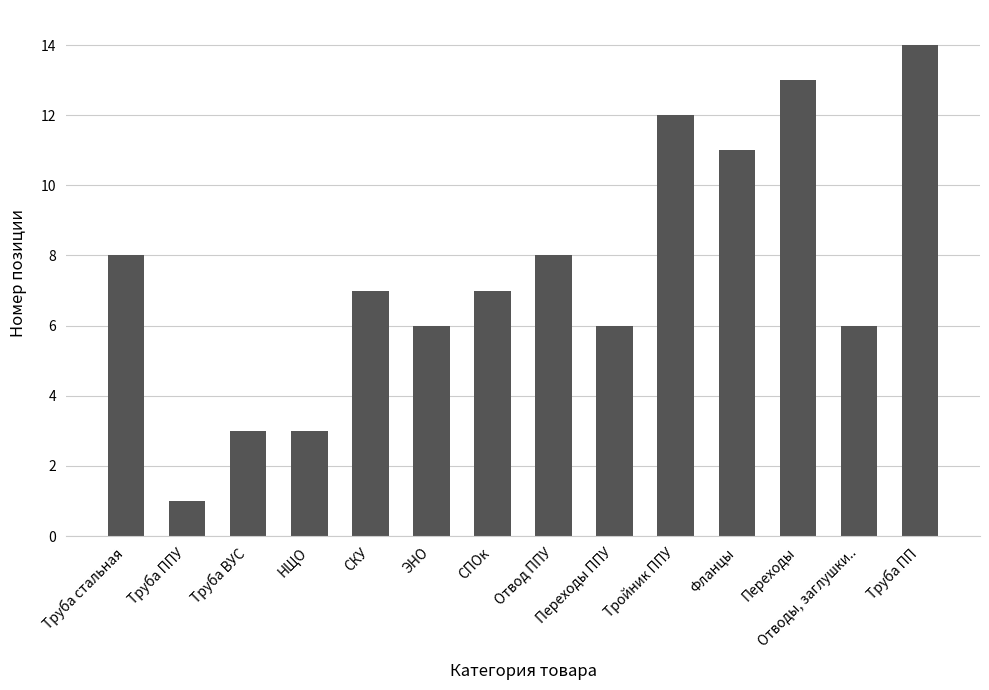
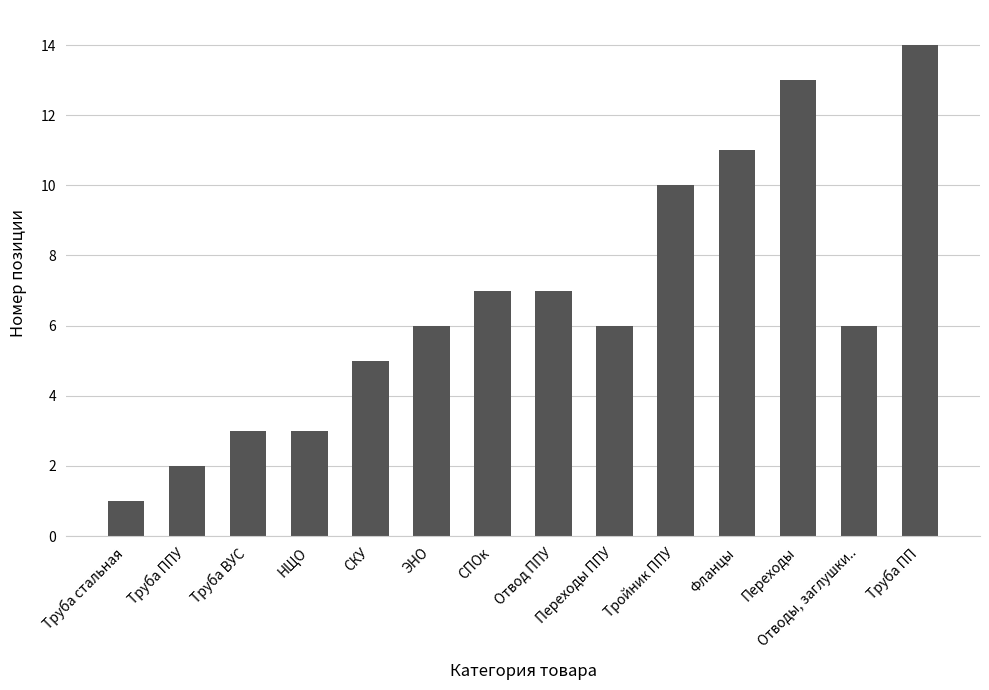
Труба стальная: 8 -> 1
Труба ППУ: 1 -> 2
СКУ: 7 -> 5
Отвод ППУ: 8 -> 7
Тройник ППУ: 12 -> 10
